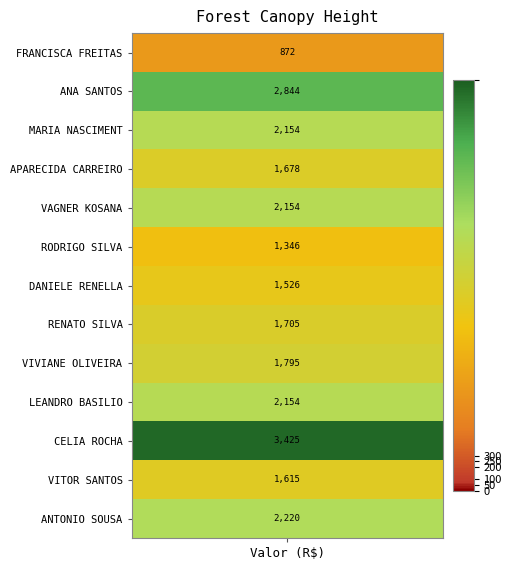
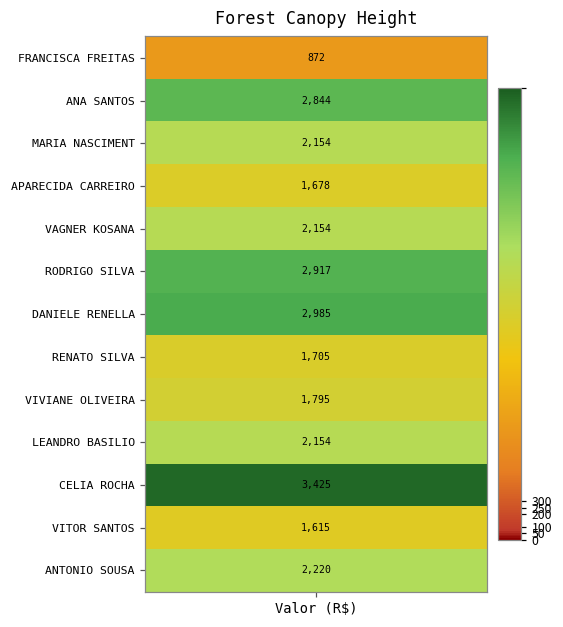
RODRIGO SILVA, Valor (R$): 1,346 -> 2,917
DANIELE RENELLA, Valor (R$): 1,526 -> 2,985
